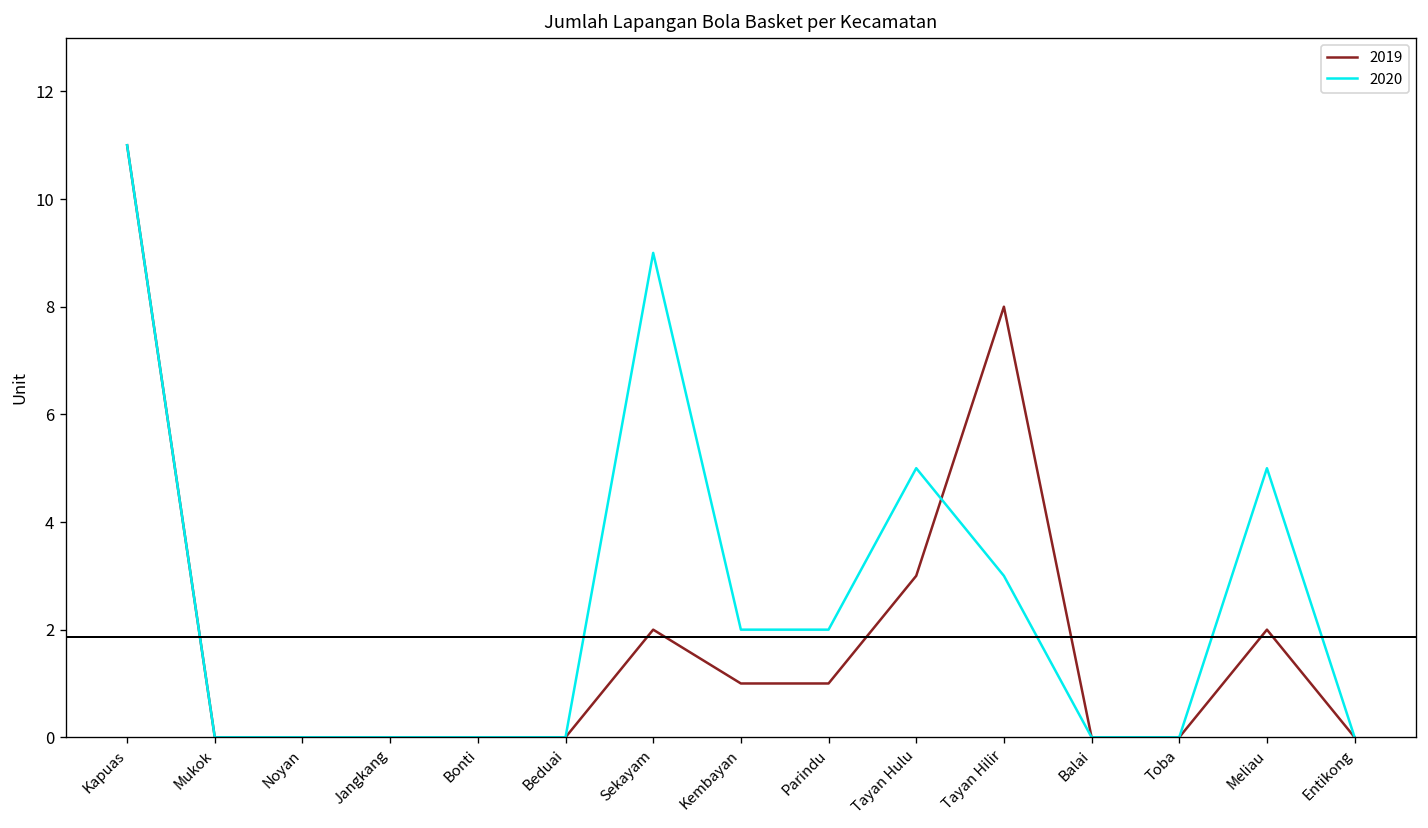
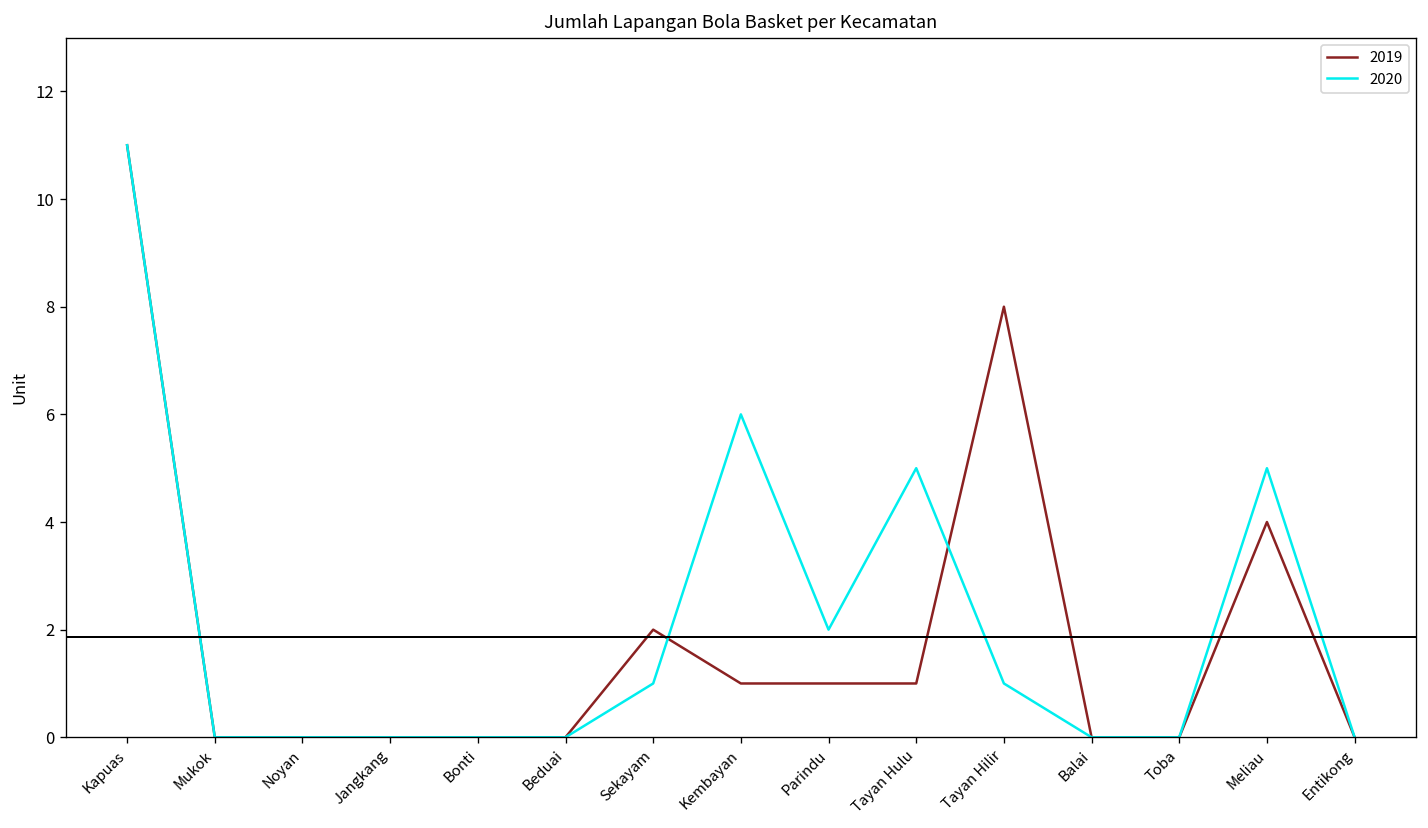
2020, Sekayam: 9 -> 1
2020, Kembayan: 2 -> 6
2019, Tayan Hulu: 3 -> 1
2020, Tayan Hilir: 3 -> 1
2019, Meliau: 2 -> 4
